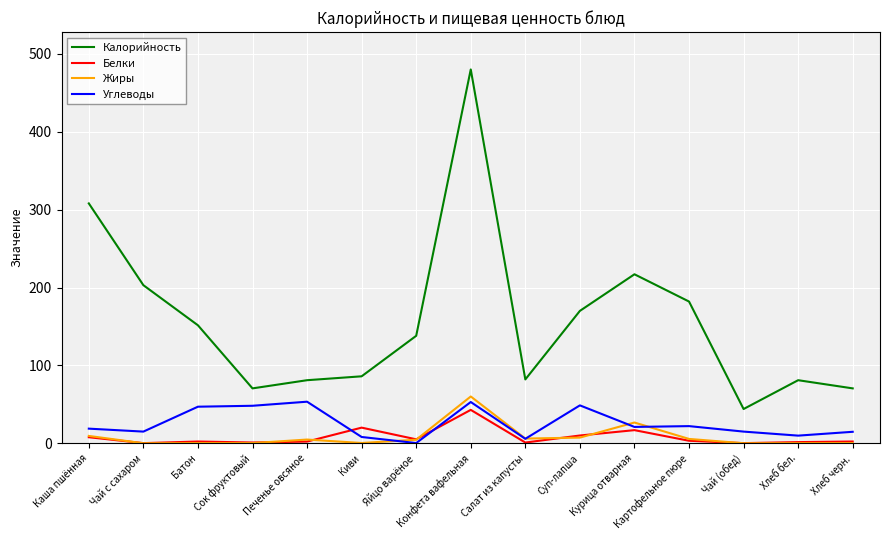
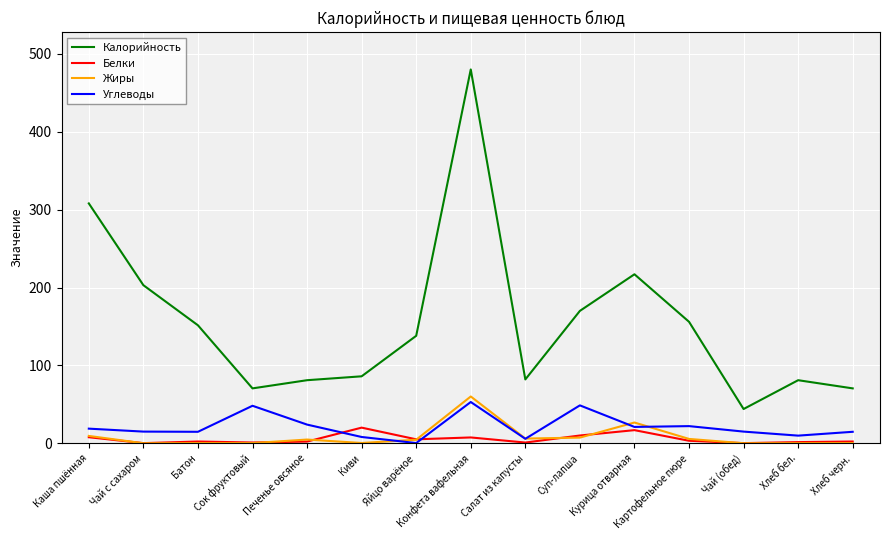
Углеводы, Батон: 50 -> 10
Углеводы, Печенье овсяное: 50 -> 20
Белки, Конфета вафельная: 40 -> 10
Калорийность, Картофельное пюре: 180 -> 160
